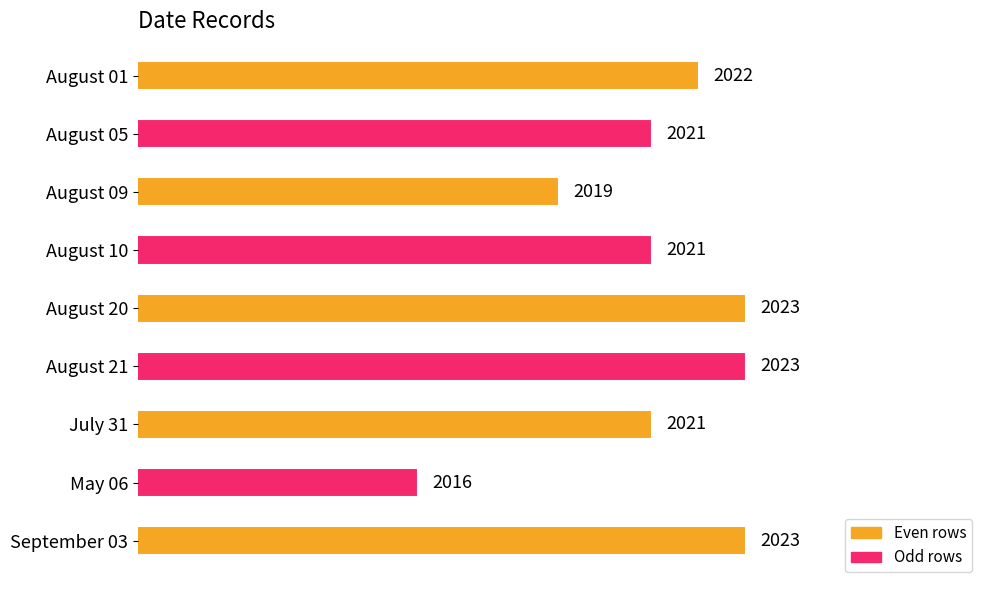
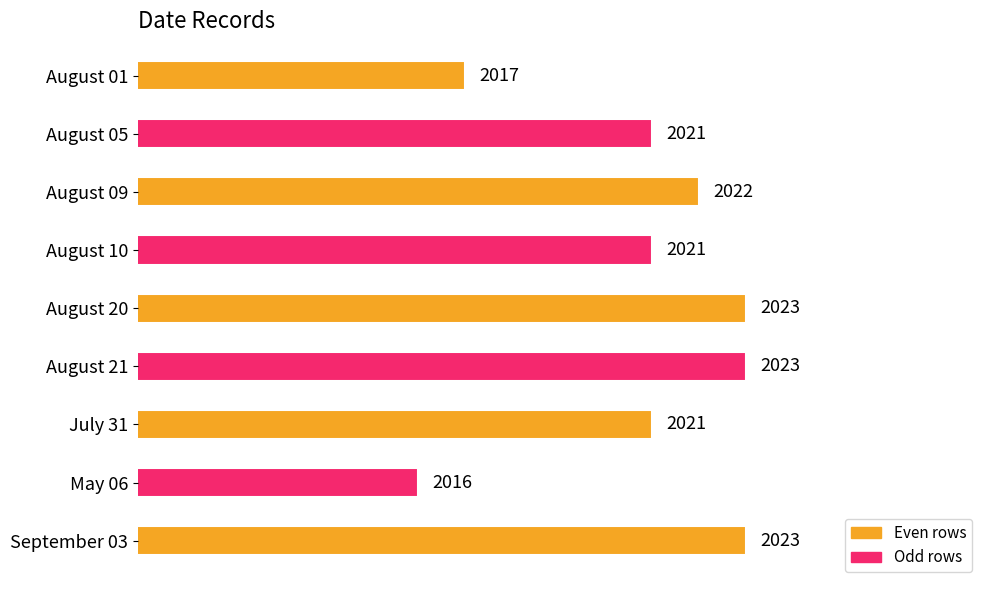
August 01: 2022 -> 2017
August 09: 2019 -> 2022
